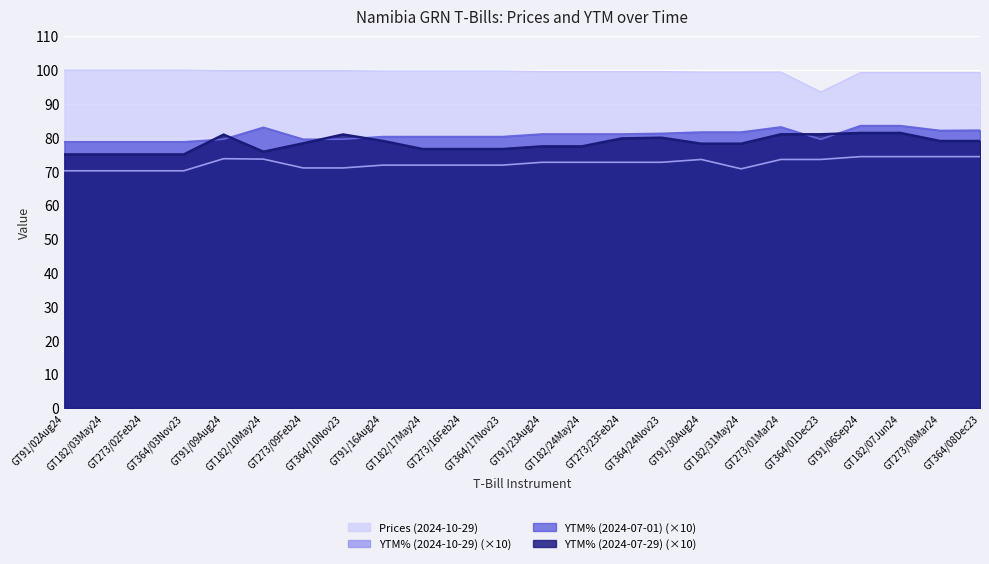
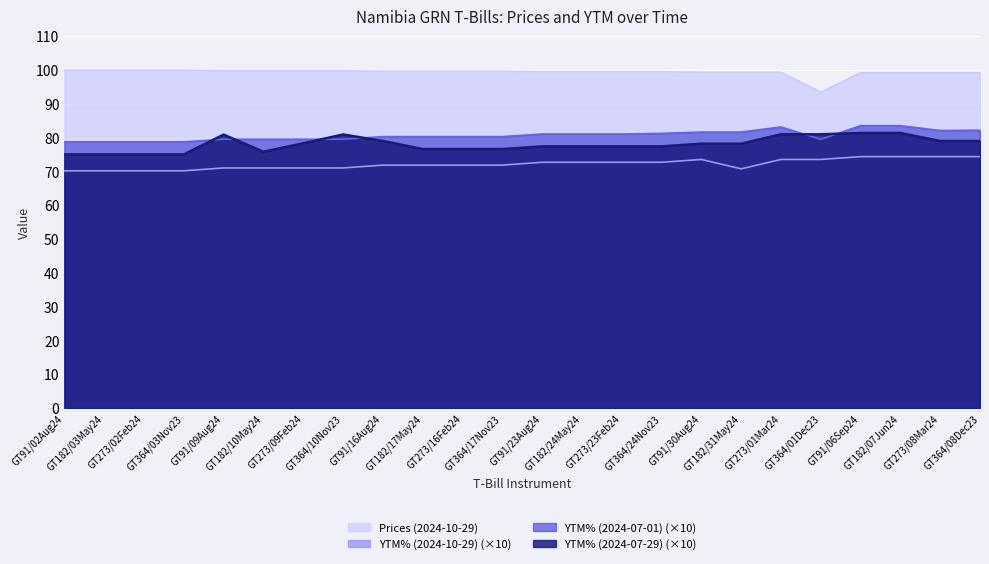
YTM% (2024-10-29) (×10), GT91/09Aug24: 74 -> 71
YTM% (2024-10-29) (×10), GT182/10May24: 74 -> 71
YTM% (2024-07-01) (×10), GT182/10May24: 83 -> 80
YTM% (2024-07-29) (×10), GT273/23Feb24: 80 -> 77
YTM% (2024-07-29) (×10), GT364/24Nov23: 80 -> 77
